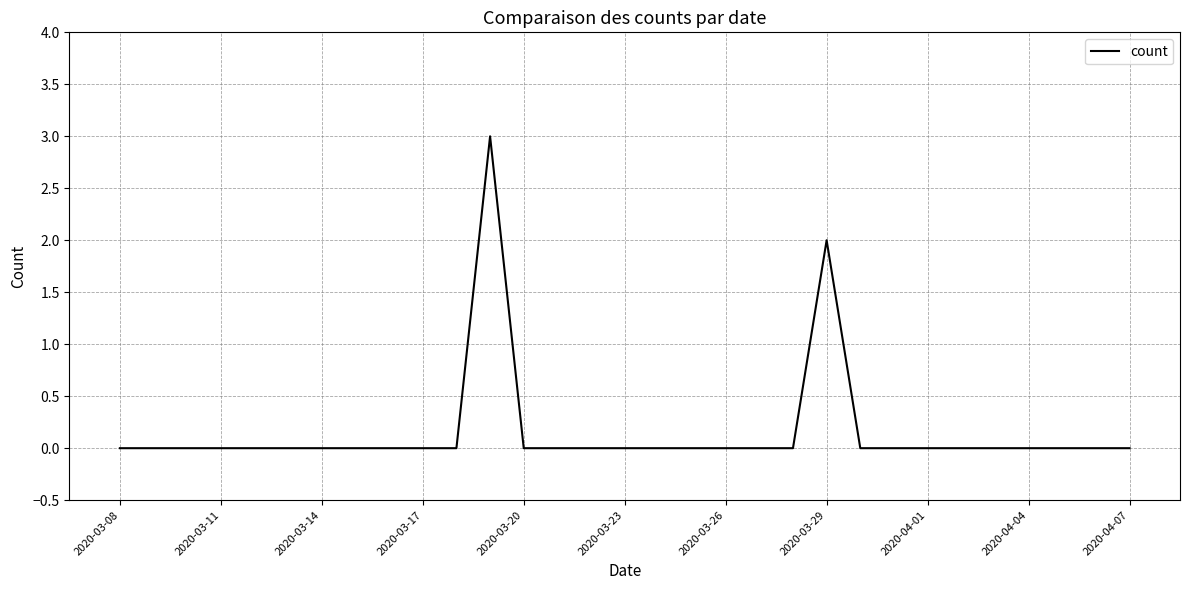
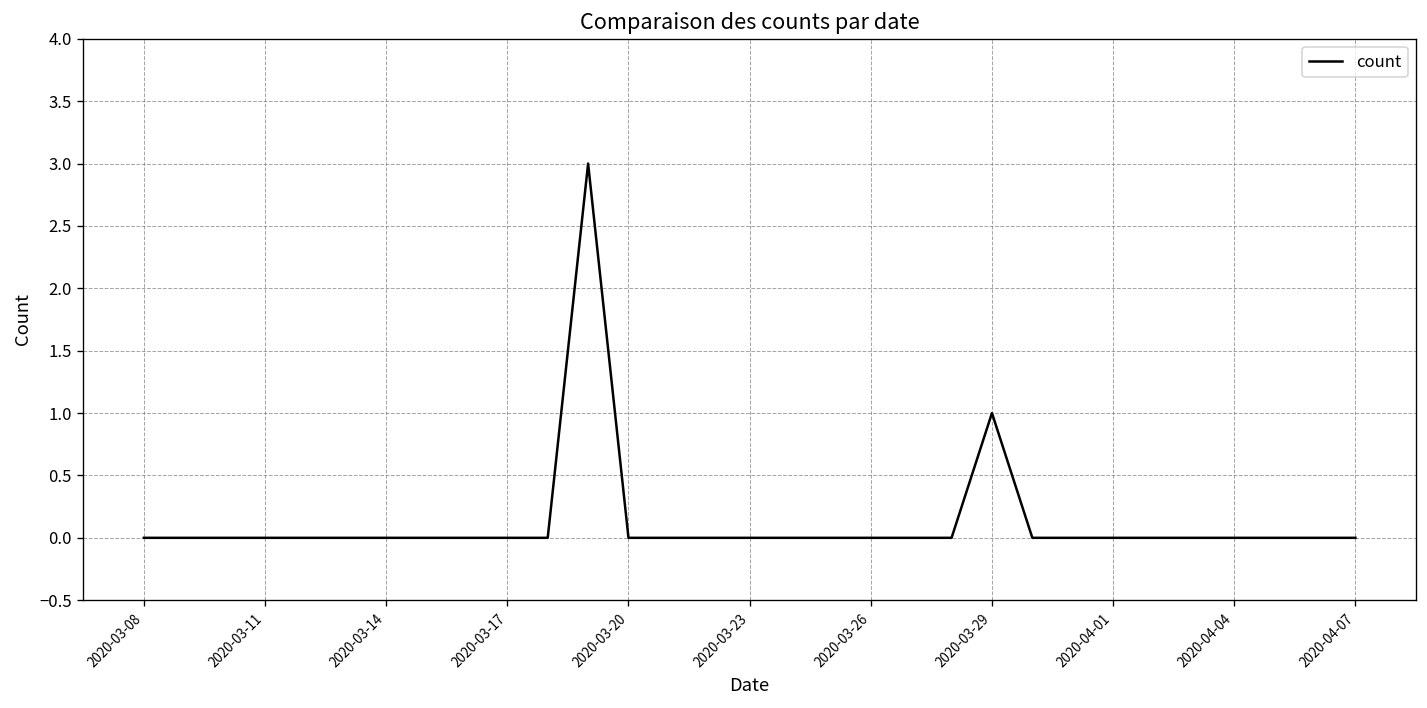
2020-03-29: 2 -> 1
